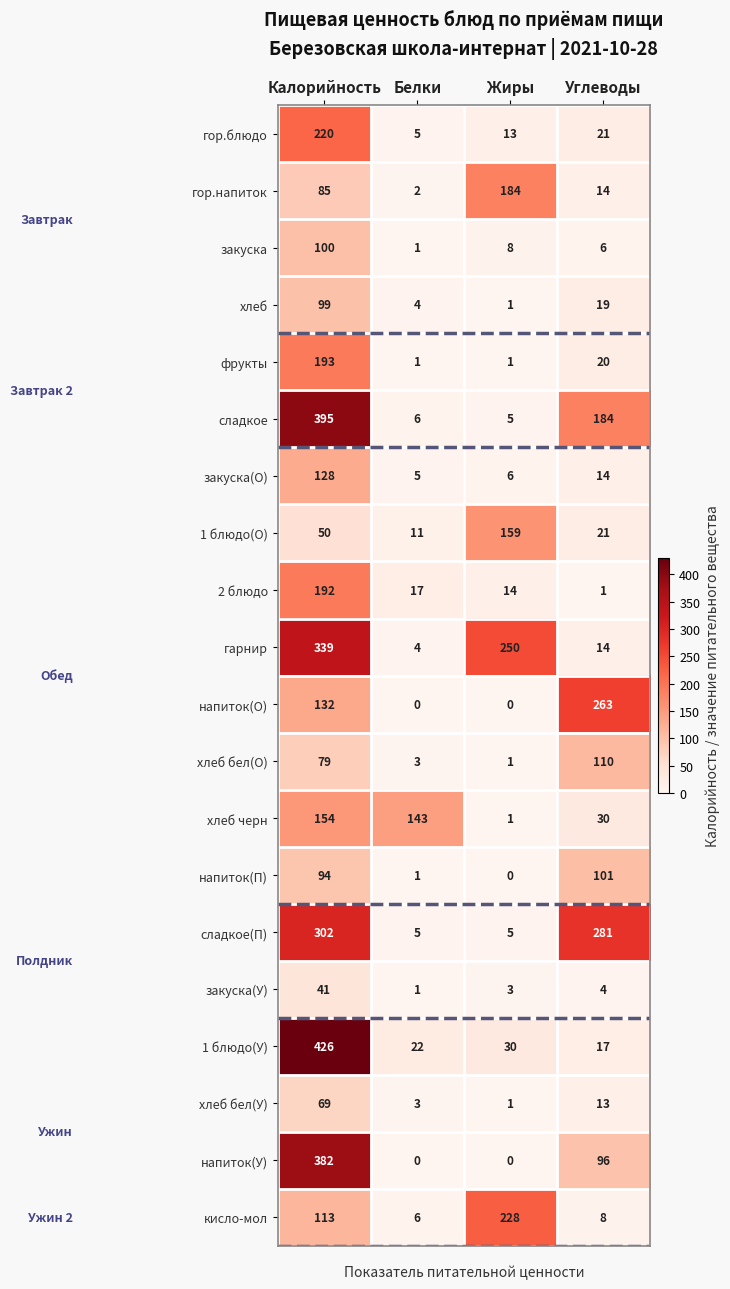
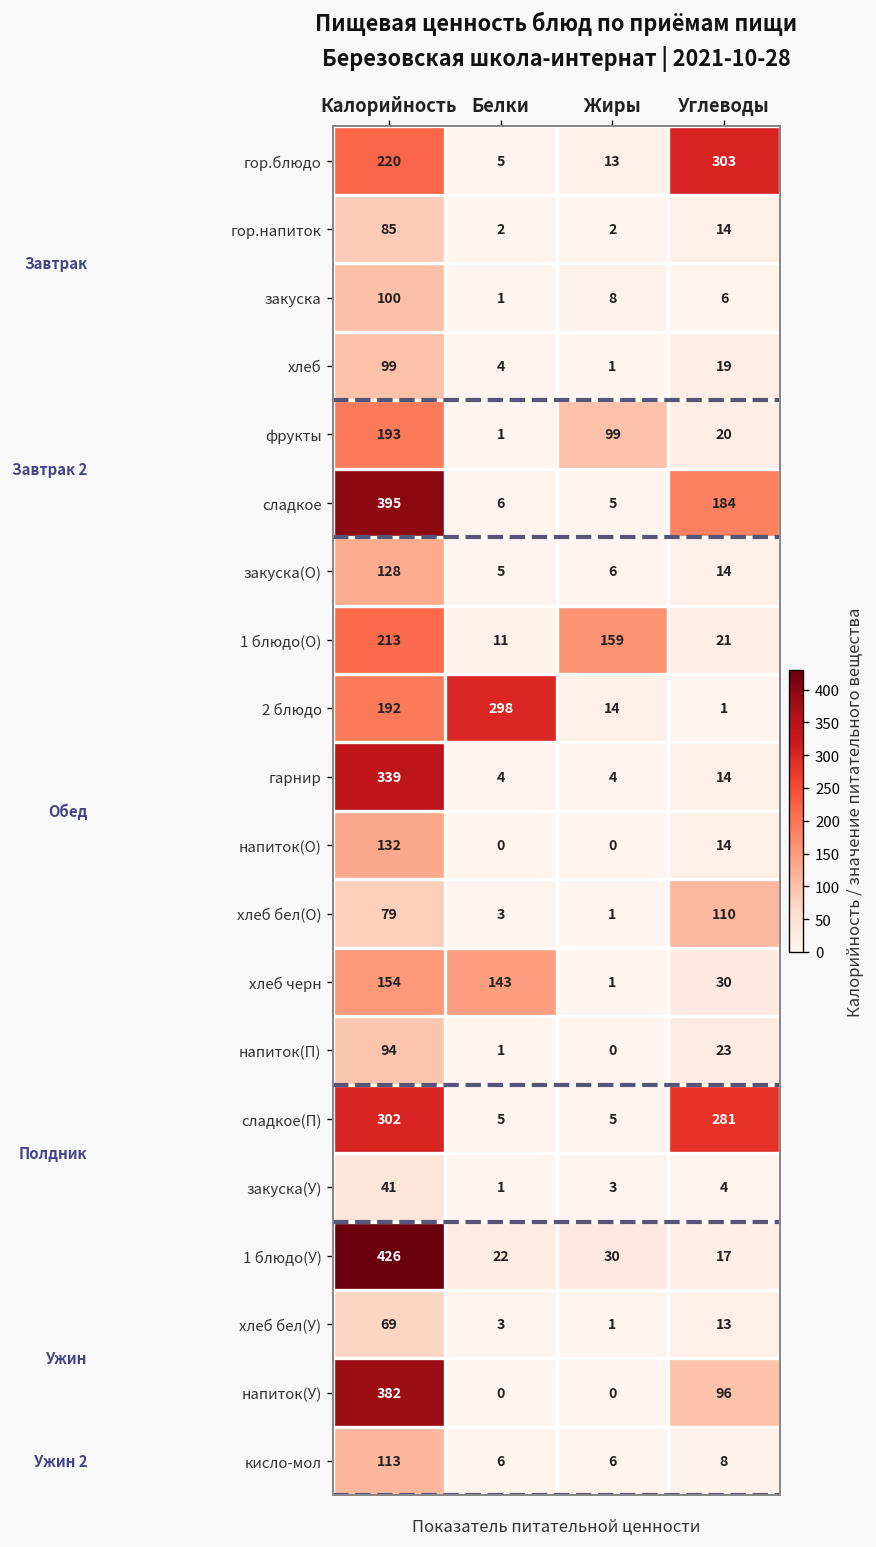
гор.блюдо, Углеводы: 21 -> 303
гор.напиток, Жиры: 184 -> 2
фрукты, Жиры: 1 -> 99
1 блюдо(О), Калорийность: 50 -> 213
2 блюдо, Белки: 17 -> 298
гарнир, Жиры: 250 -> 4
напиток(О), Углеводы: 263 -> 14
напиток(П), Углеводы: 101 -> 23
кисло-мол, Жиры: 228 -> 6
